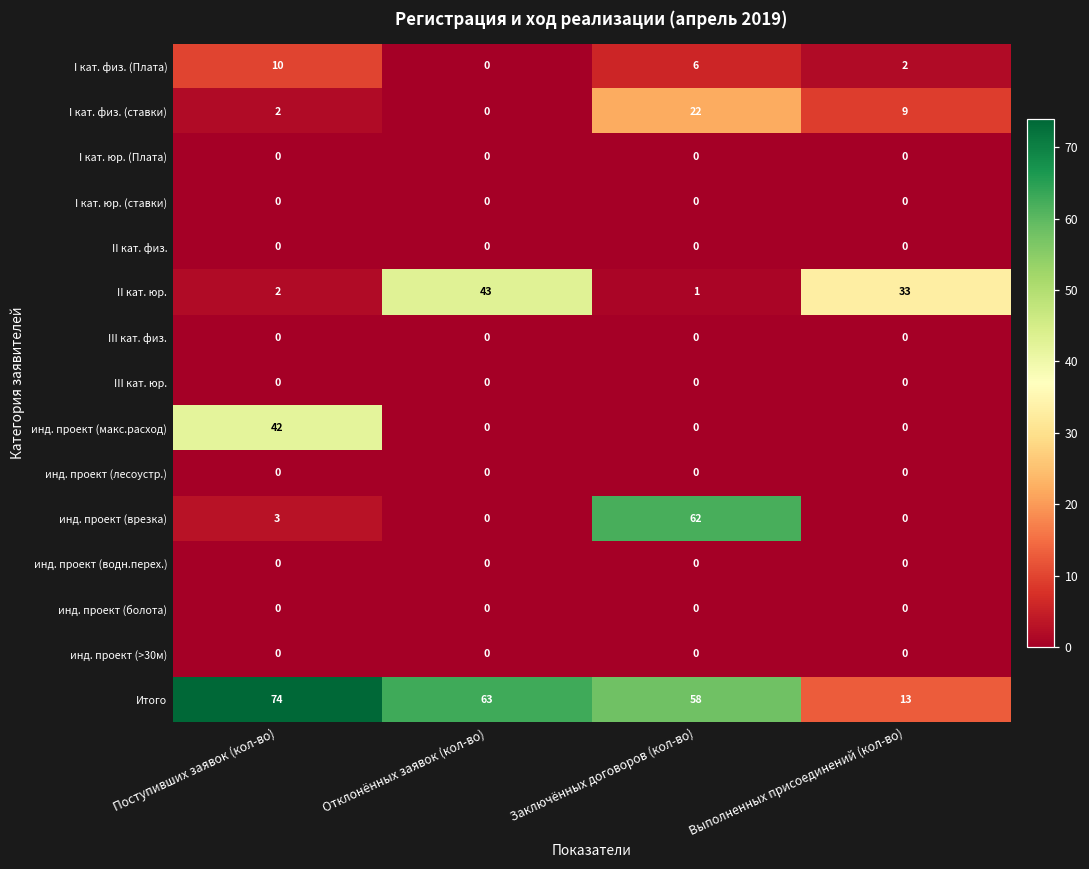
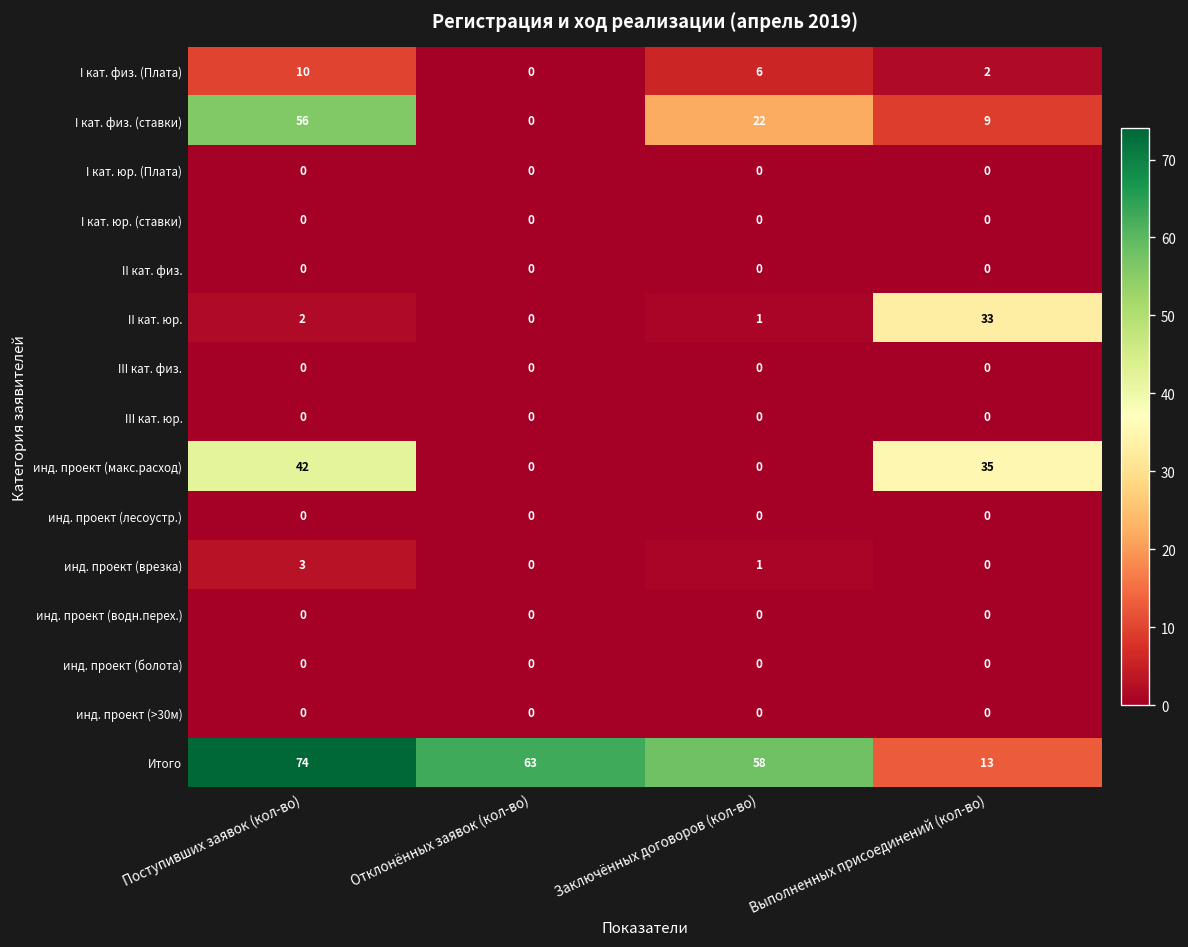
I кат. физ. (ставки), Поступивших заявок (кол-во): 2 -> 56
II кат. юр., Отклонённых заявок (кол-во): 43 -> 0
инд. проект (макс.расход), Выполненных присоединений (кол-во): 0 -> 35
инд. проект (врезка), Заключённых договоров (кол-во): 62 -> 1
